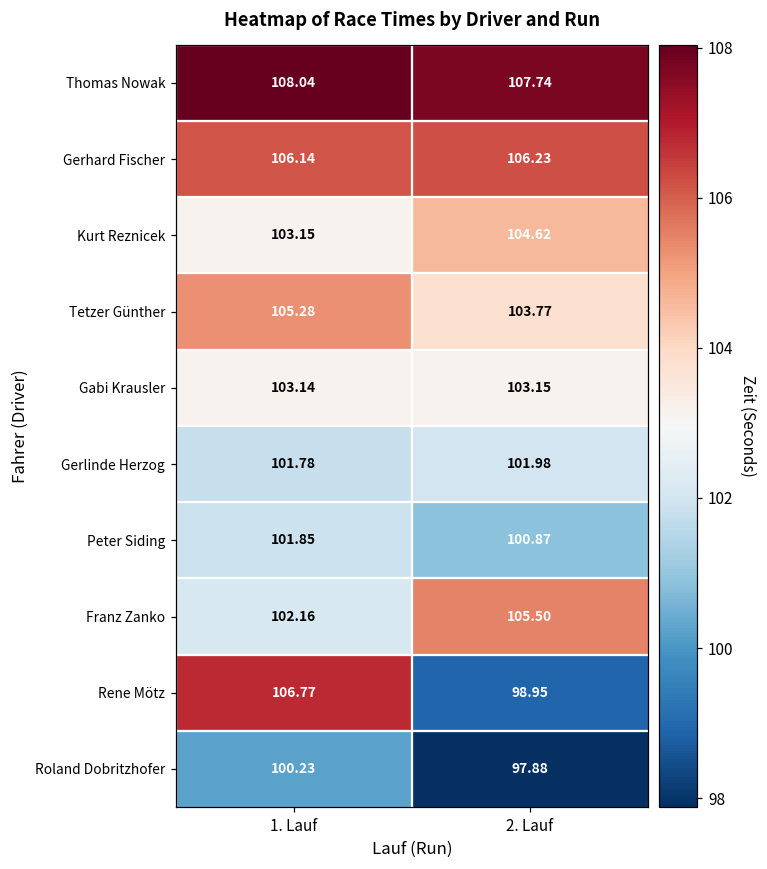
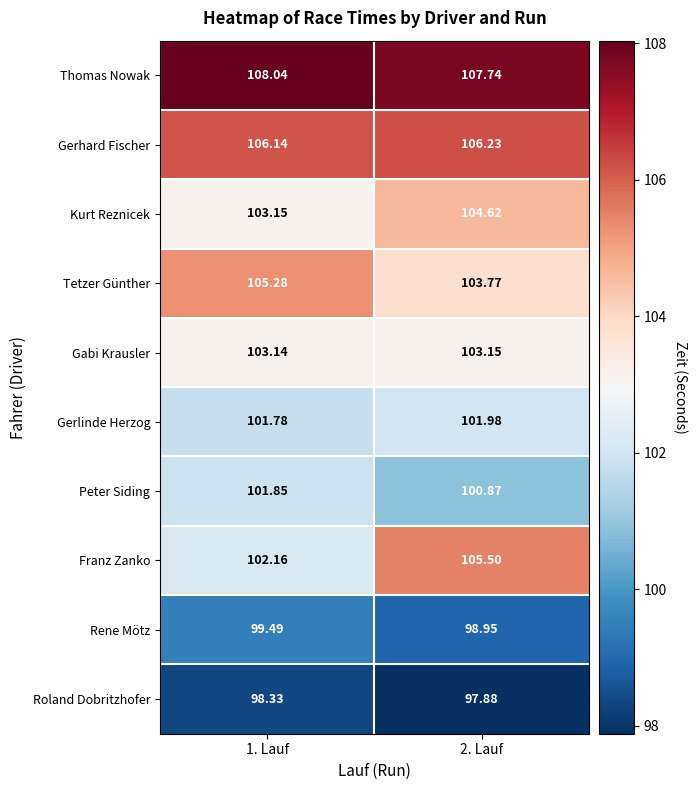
Rene Mötz, 1. Lauf: 106.77 -> 99.49
Roland Dobritzhofer, 1. Lauf: 100.23 -> 98.33
